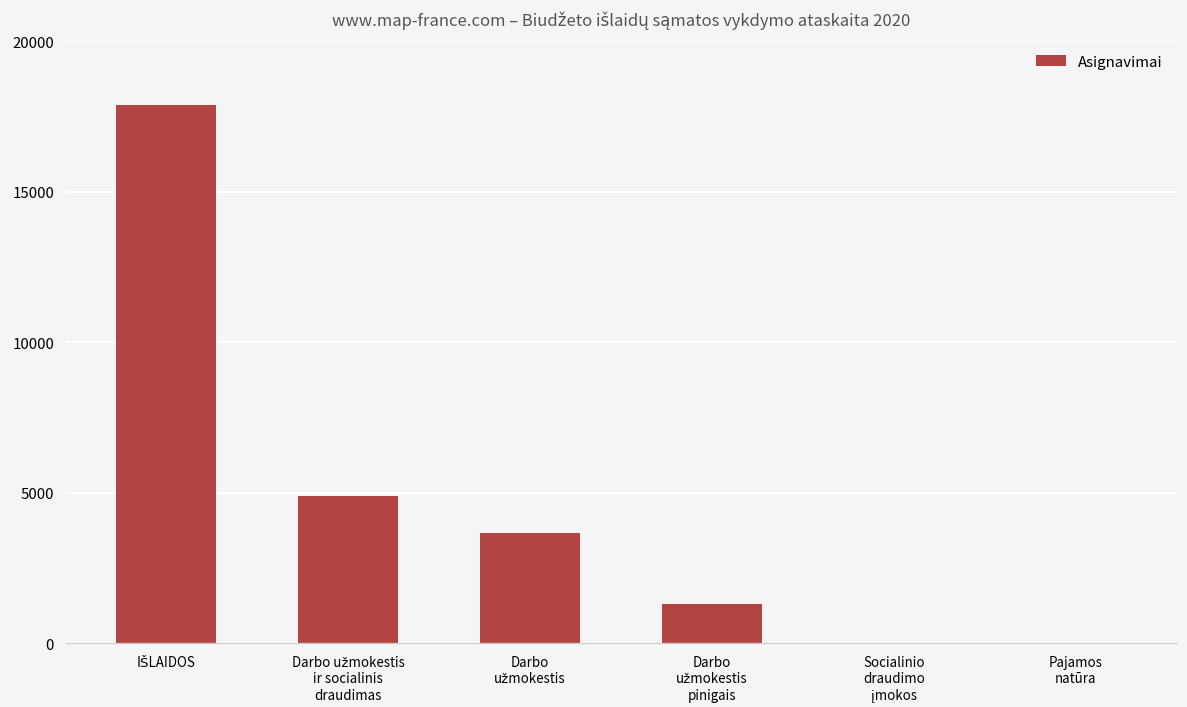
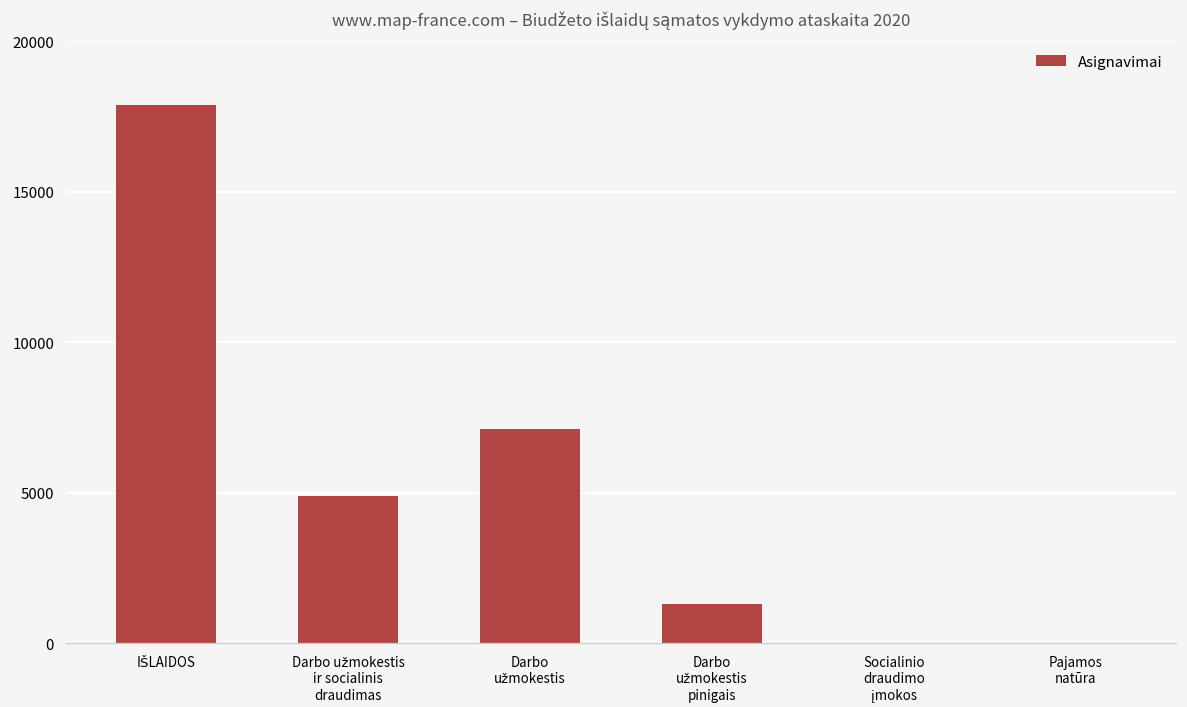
Darbo užmokestis: 3700 -> 7100
